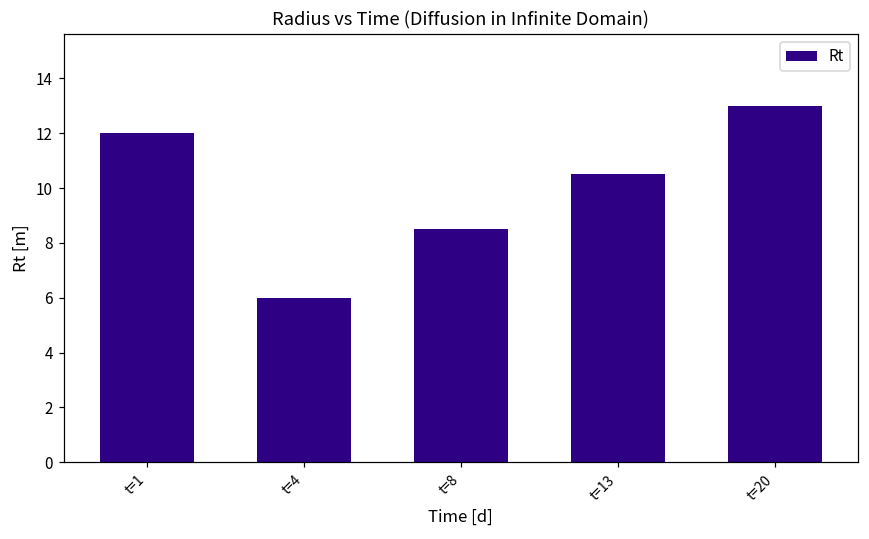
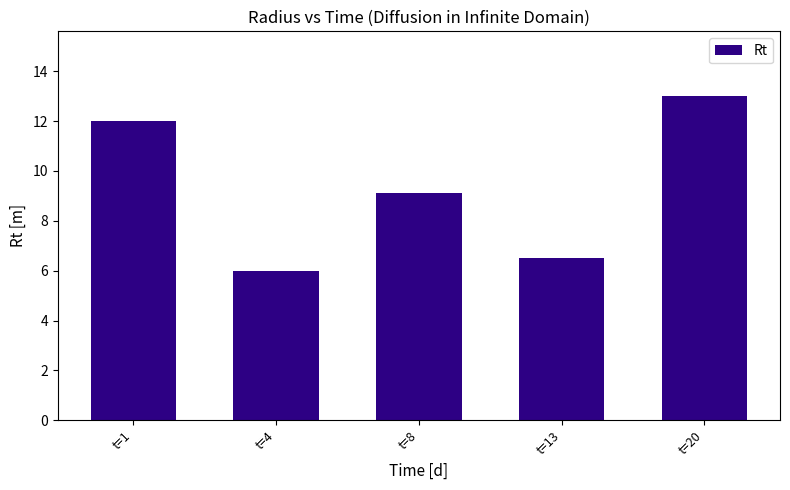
t=8: 8.5 -> 9.1
t=13: 10.5 -> 6.5
